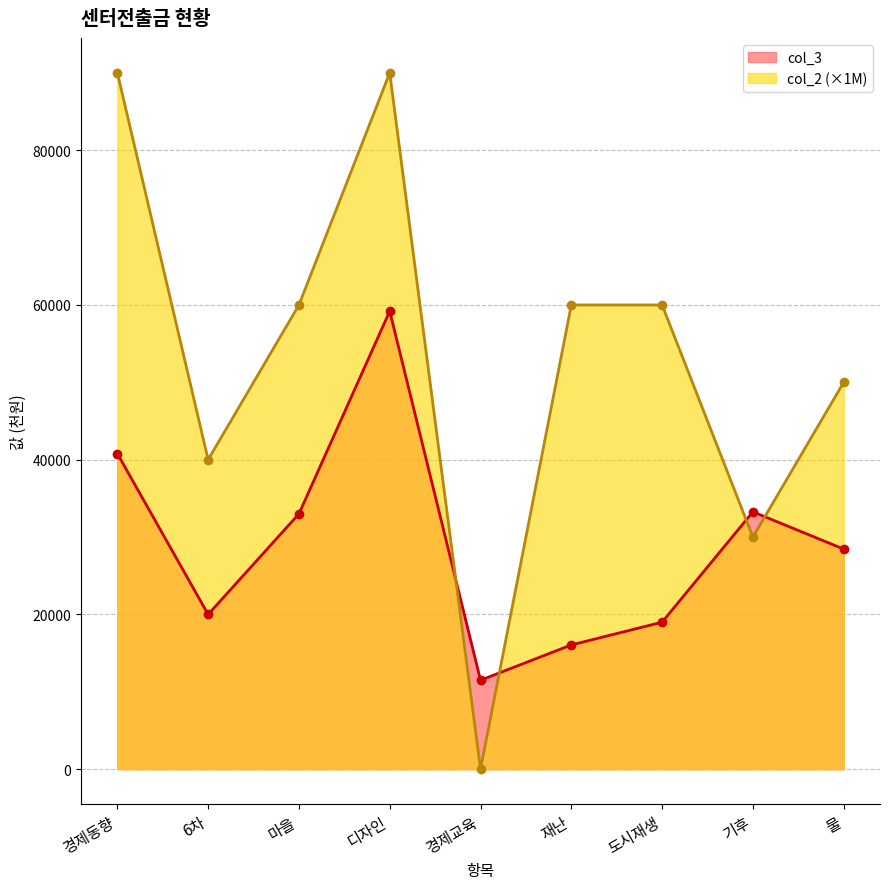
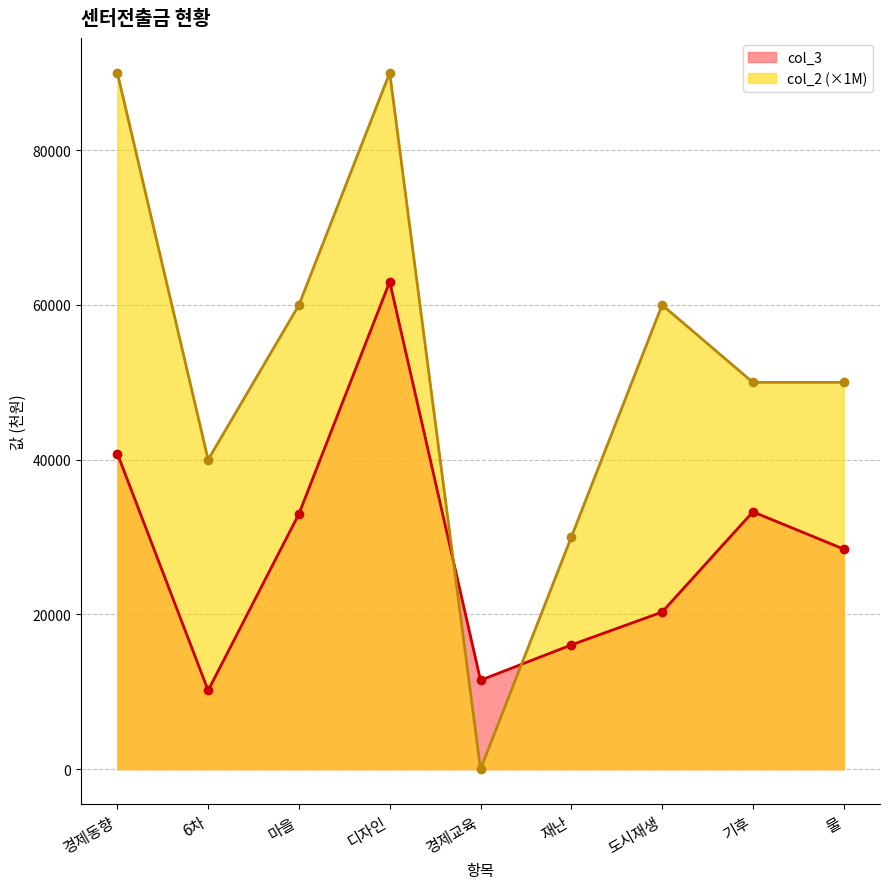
col_3, 6차: 20000 -> 10000
col_3, 디자인: 59000 -> 63000
col_2 (×1M), 재난: 60000 -> 30000
col_3, 도시재생: 19000 -> 20000
col_2 (×1M), 기후: 30000 -> 50000
